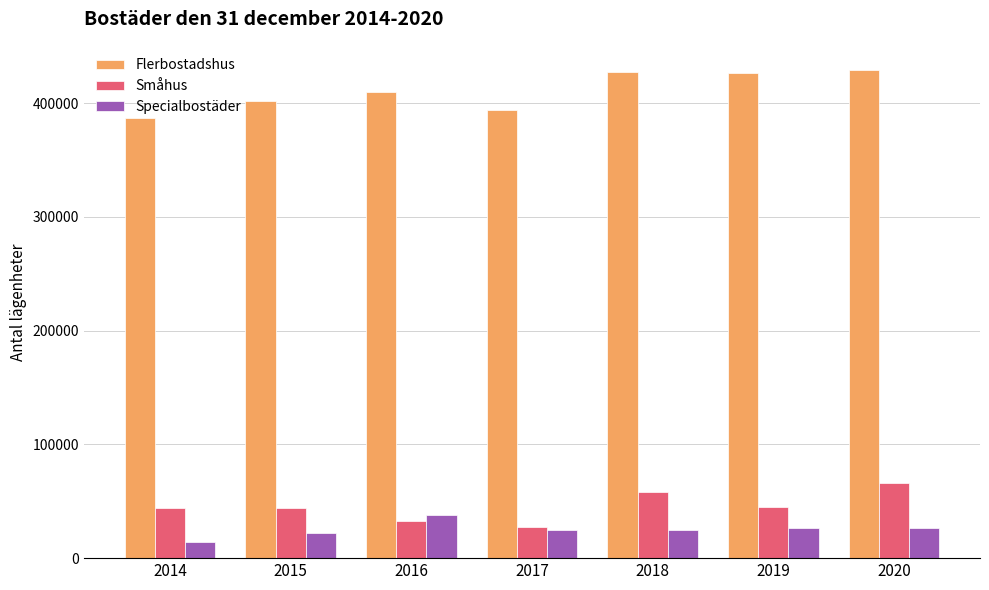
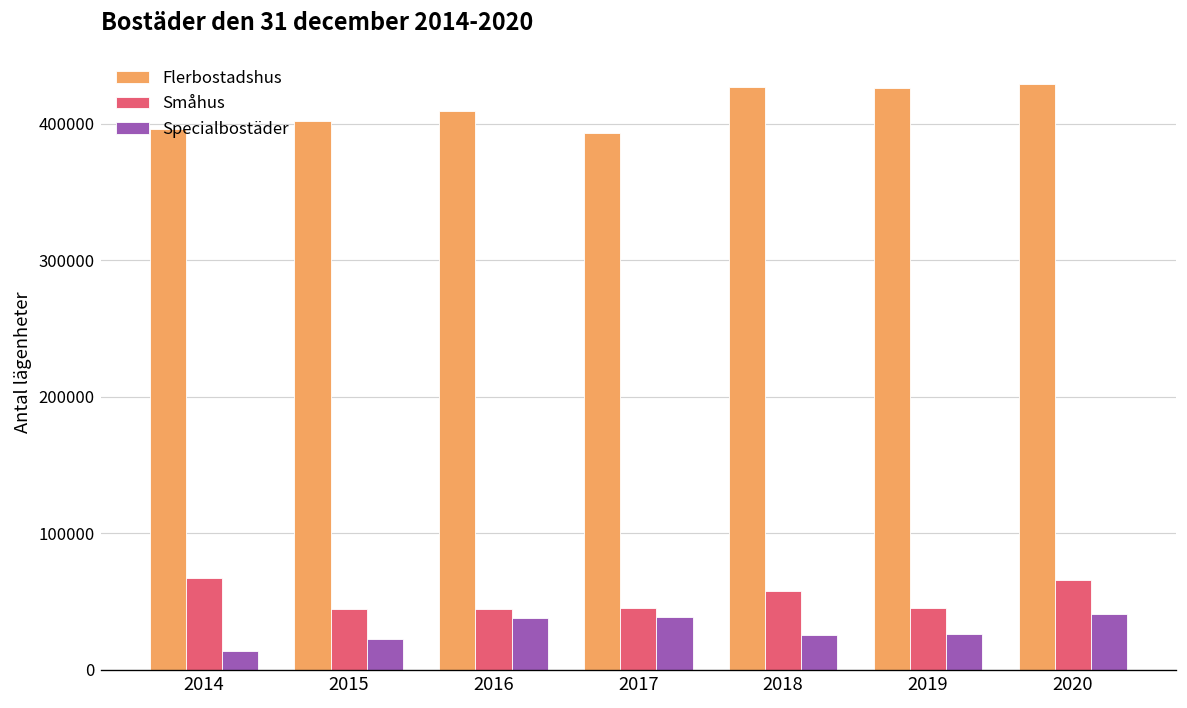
Flerbostadshus, 2014: 387000 -> 396000
Småhus, 2014: 44000 -> 67000
Småhus, 2016: 32000 -> 45000
Småhus, 2017: 27000 -> 45000
Specialbostäder, 2017: 24000 -> 39000
Specialbostäder, 2020: 27000 -> 41000
